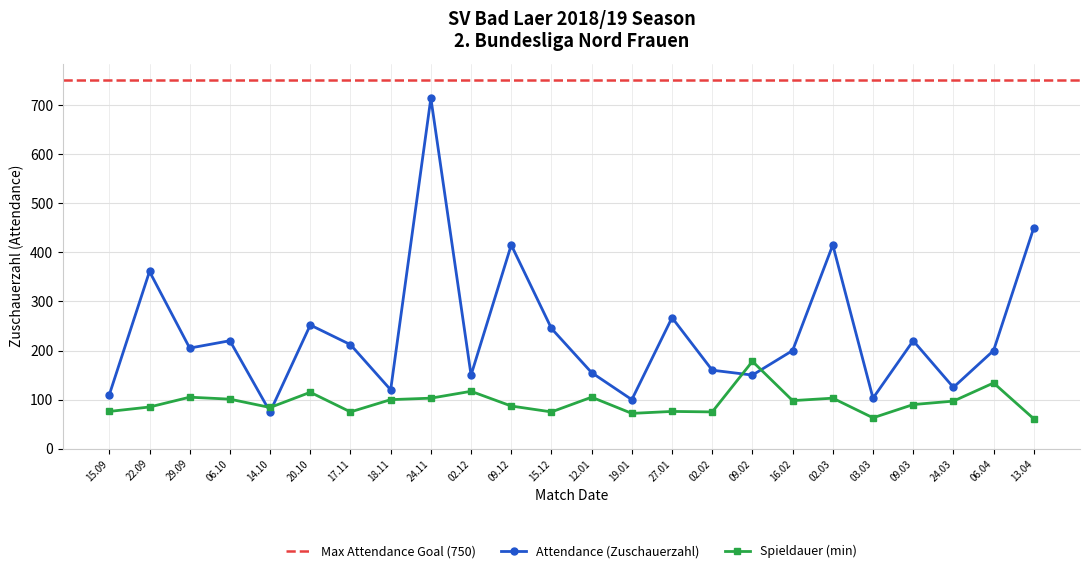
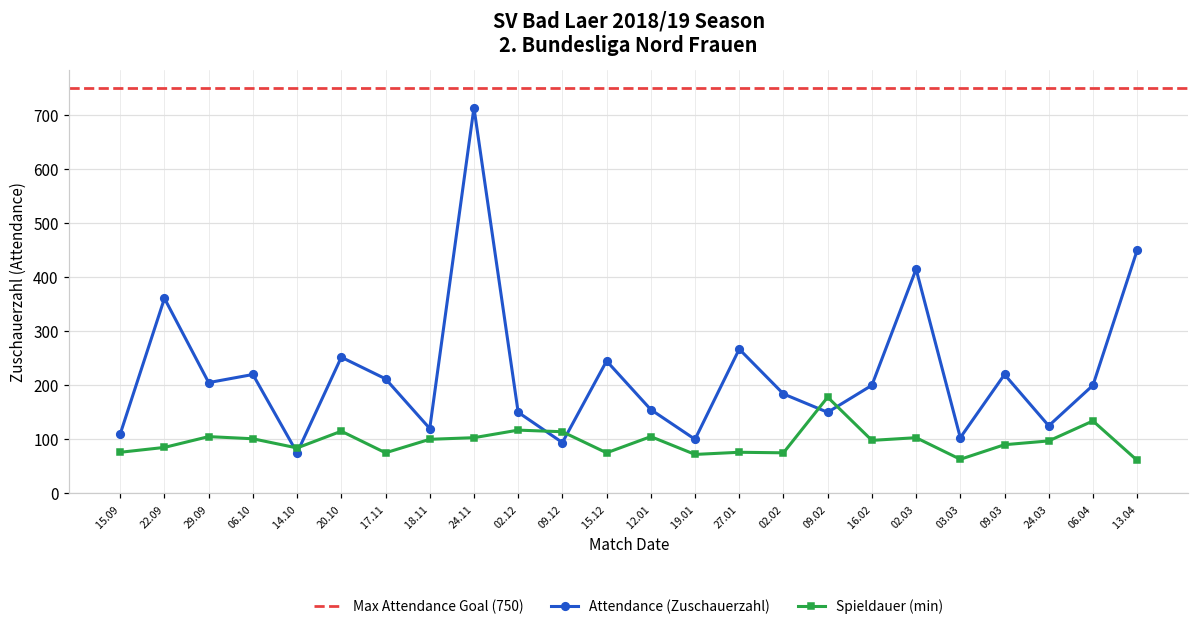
Attendance (Zuschauerzahl), 09.12: 420 -> 90
Spieldauer (min), 09.12: 90 -> 110
Attendance (Zuschauerzahl), 02.02: 160 -> 180
